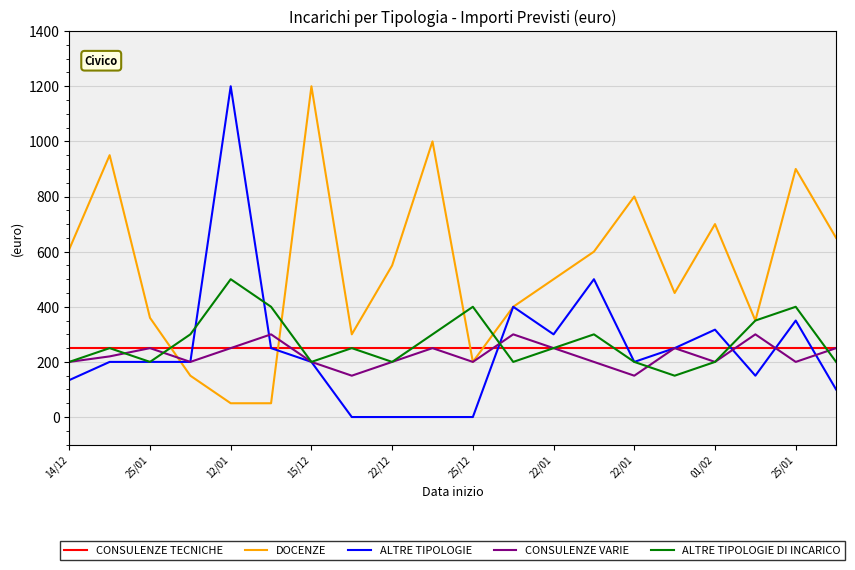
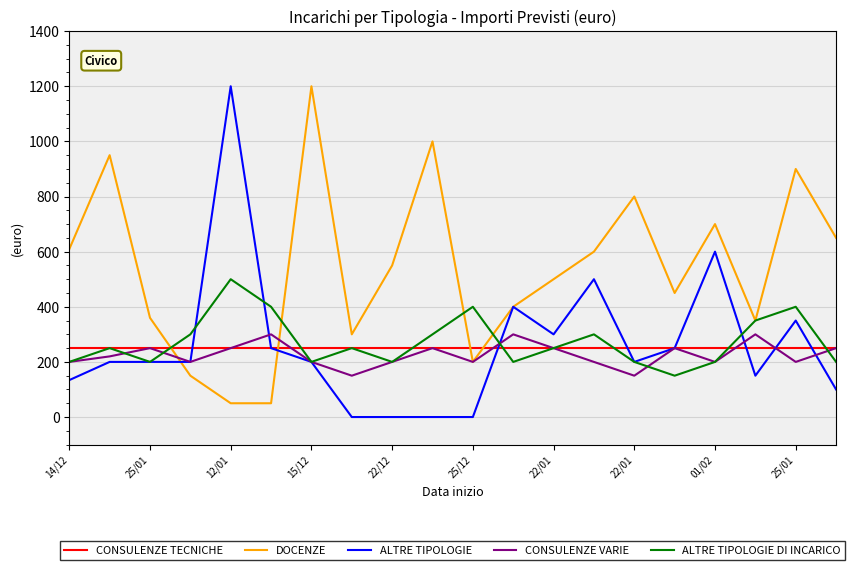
ALTRE TIPOLOGIE, 01/02: 320 -> 600
